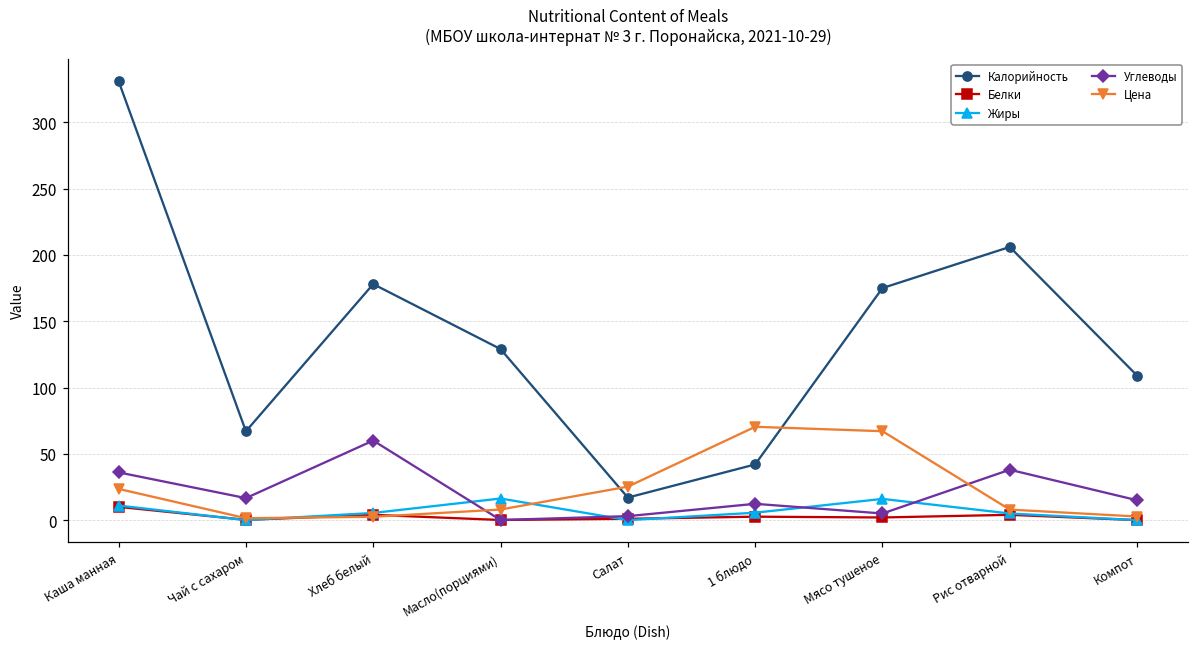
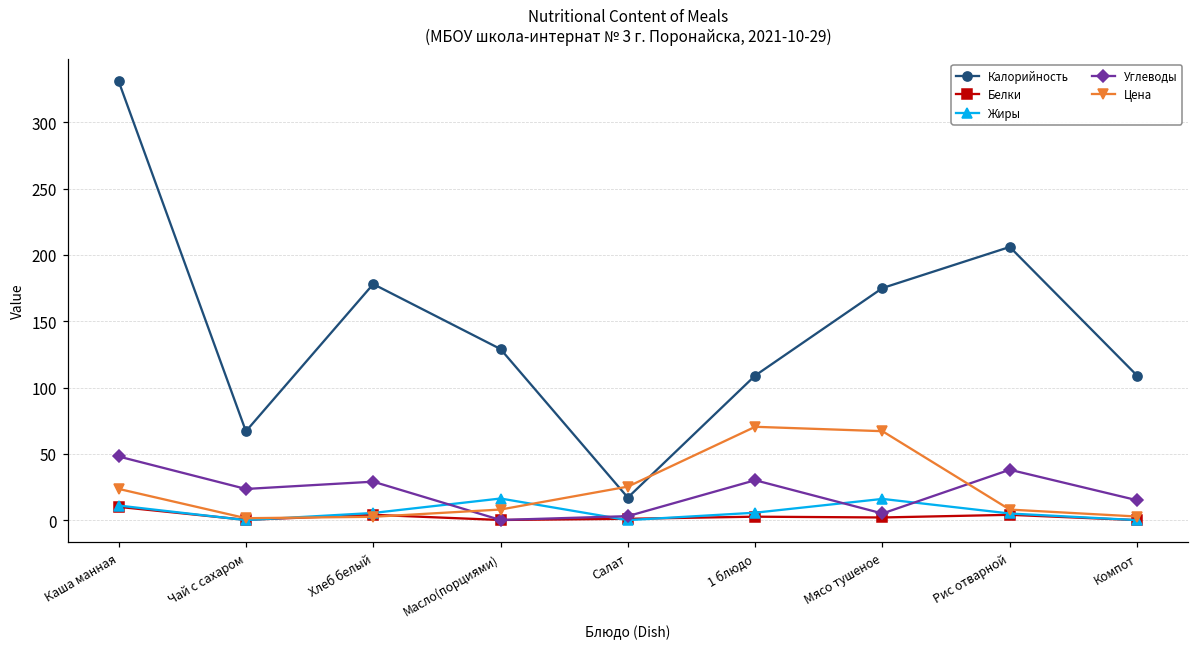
Углеводы, Каша манная: 36 -> 48
Углеводы, Чай с сахаром: 17 -> 24
Углеводы, Хлеб белый: 60 -> 29
Калорийность, 1 блюдо: 42 -> 109
Углеводы, 1 блюдо: 12 -> 30
